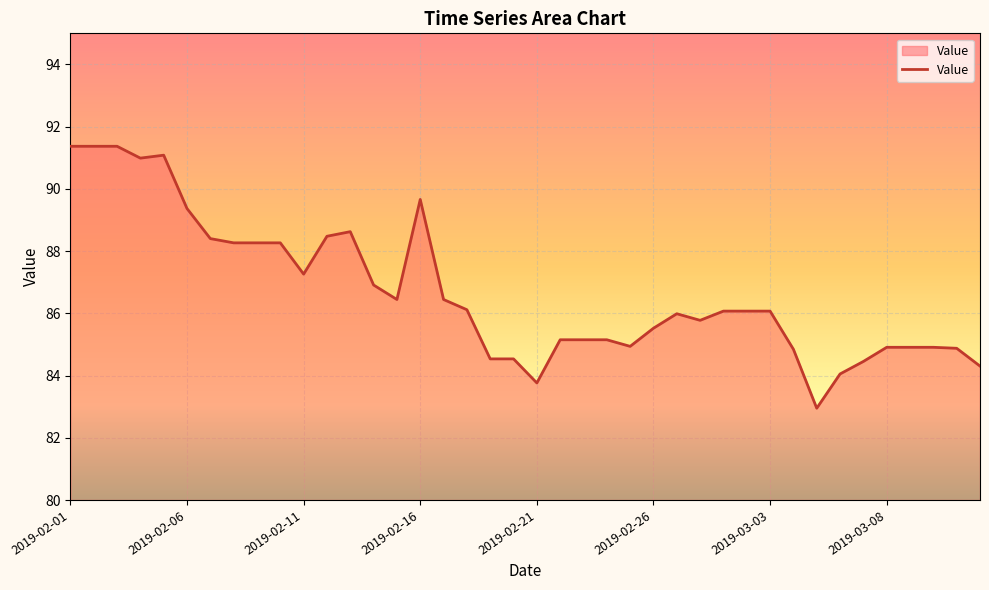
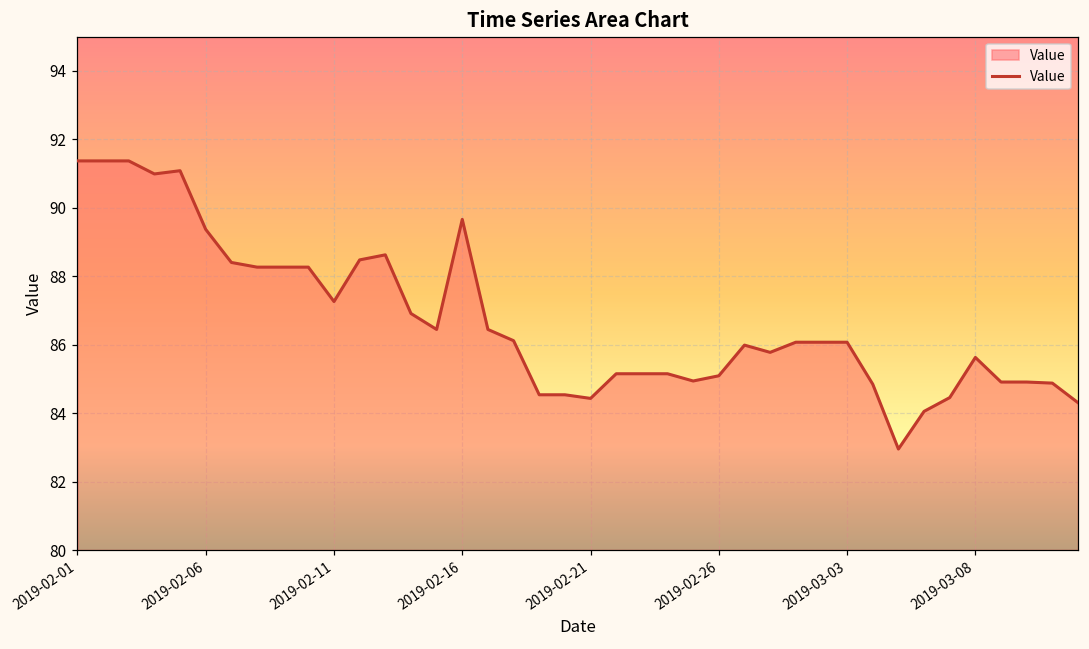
2019-02-21: 83.8 -> 84.4
2019-02-26: 85.5 -> 85.1
2019-03-08: 84.9 -> 85.6
